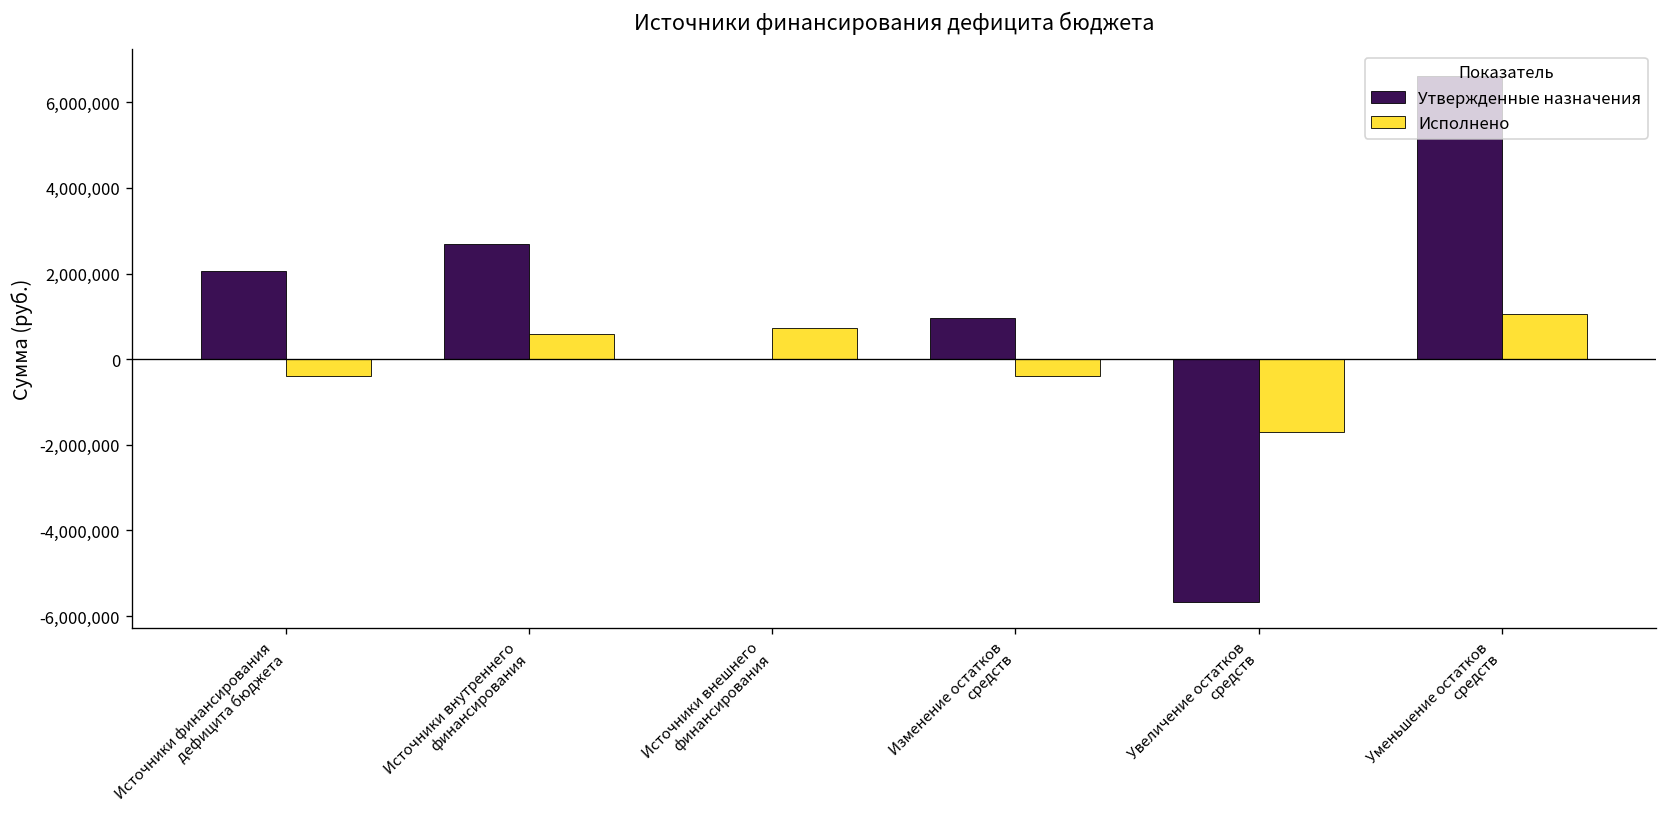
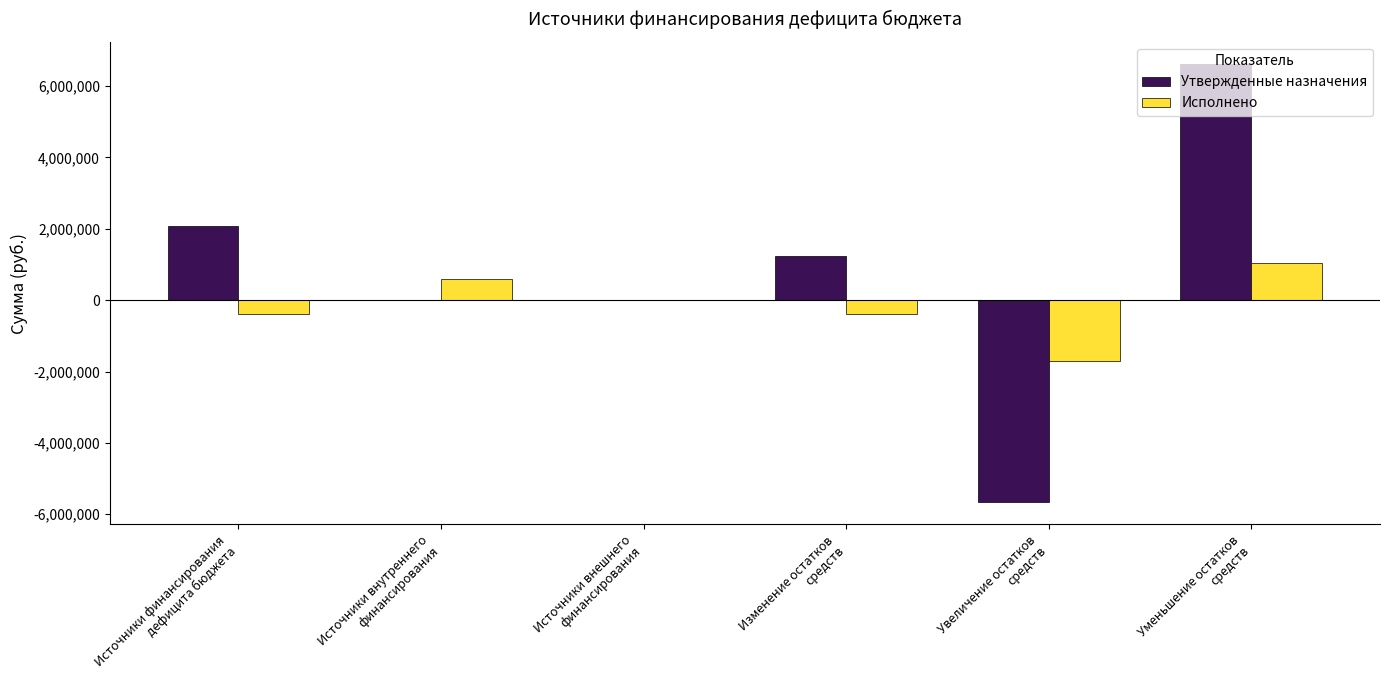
Утвержденные назначения, Источники внутреннего финансирования: 2,700,000 -> 0
Исполнено, Источники внешнего финансирования: 700,000 -> 0
Утвержденные назначения, Изменение остатков средств: 1,000,000 -> 1,200,000
